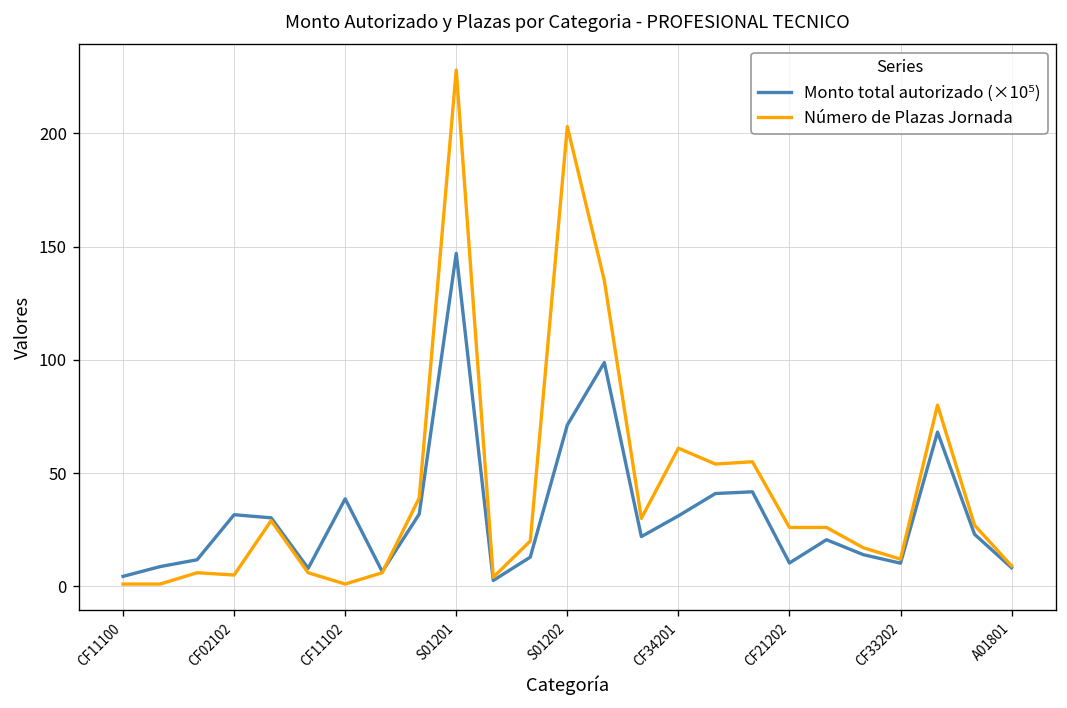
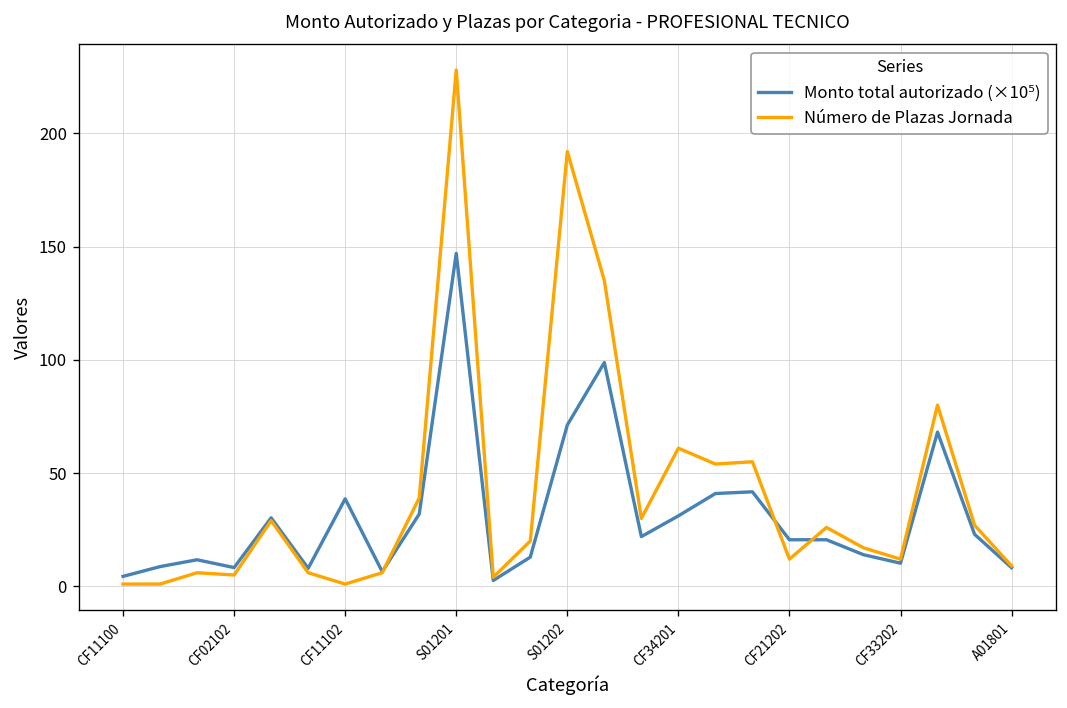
Monto total autorizado (×10⁵), CF02102: 32 -> 8
Número de Plazas Jornada, S01202: 203 -> 192
Monto total autorizado (×10⁵), CF21202: 10 -> 21
Número de Plazas Jornada, CF21202: 26 -> 12
